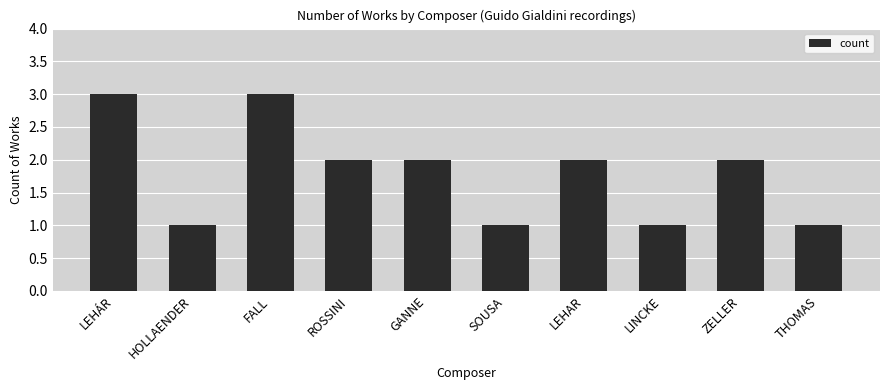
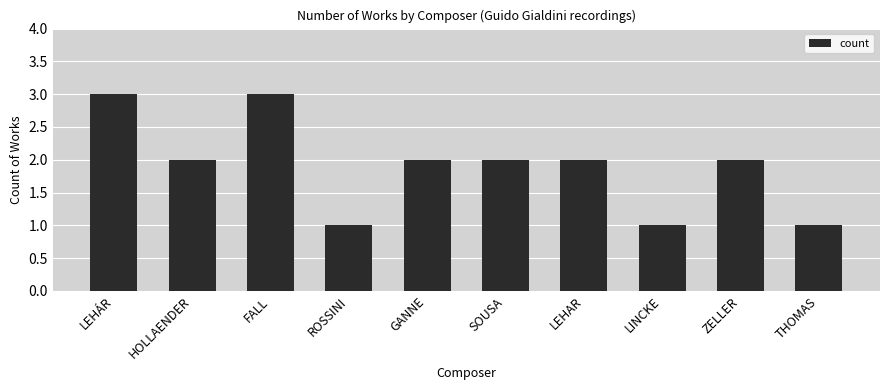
HOLLAENDER: 1 -> 2
ROSSINI: 2 -> 1
SOUSA: 1 -> 2
